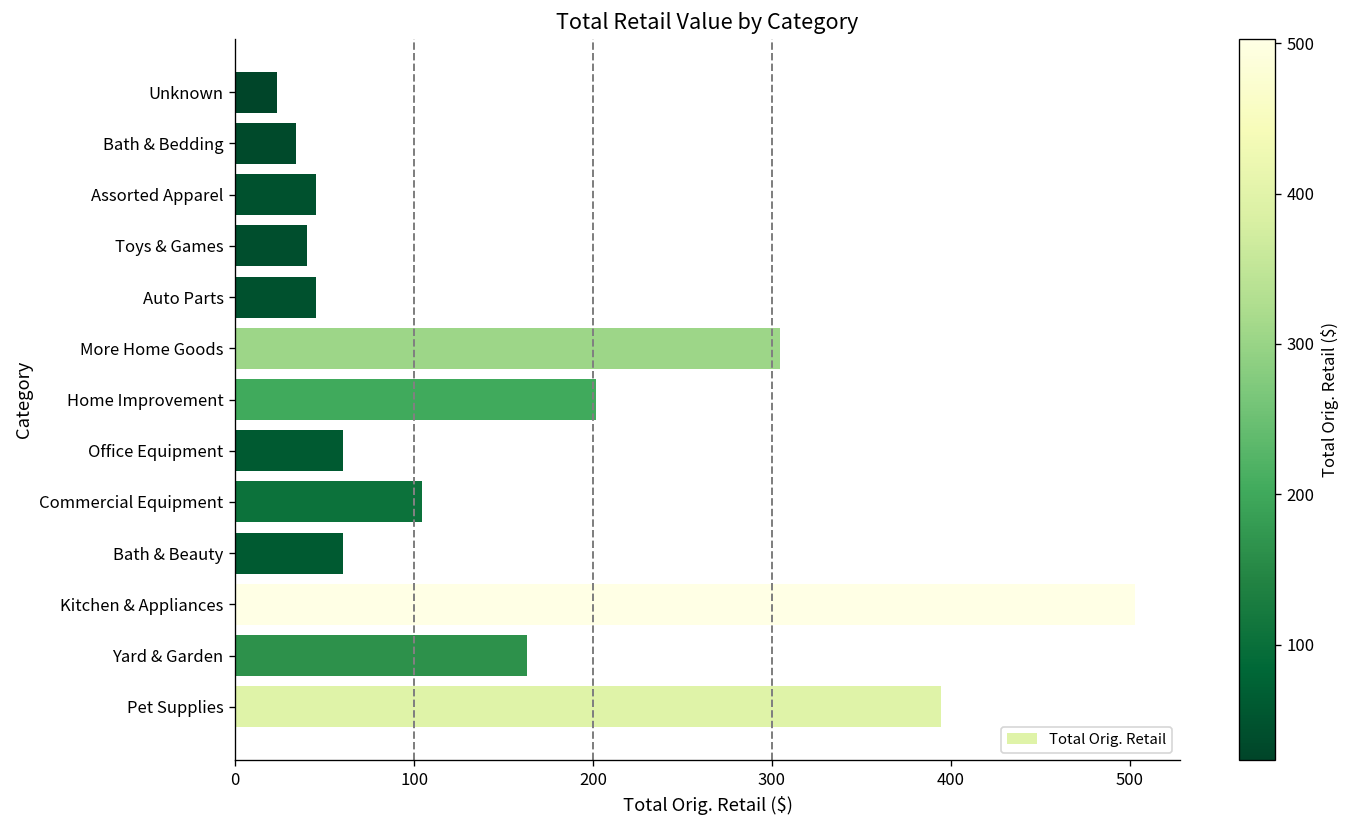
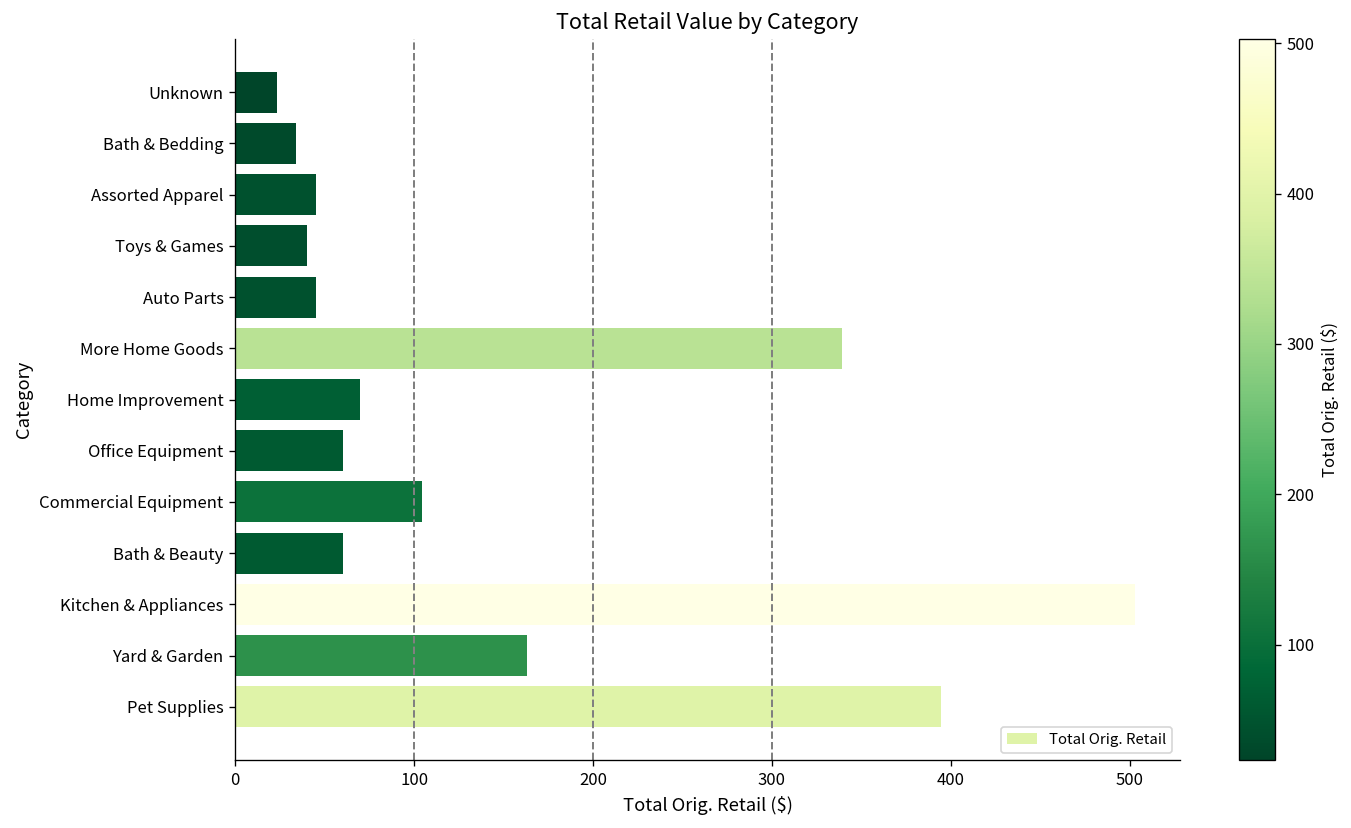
More Home Goods: 305 -> 339
Home Improvement: 202 -> 70
